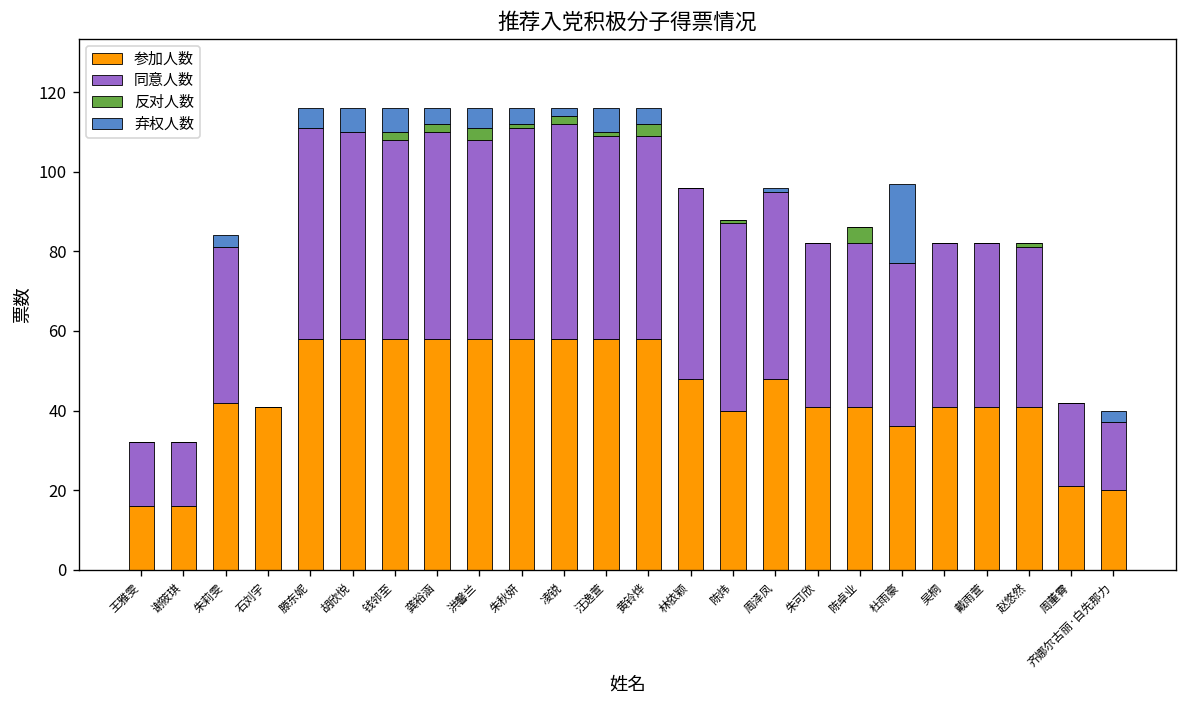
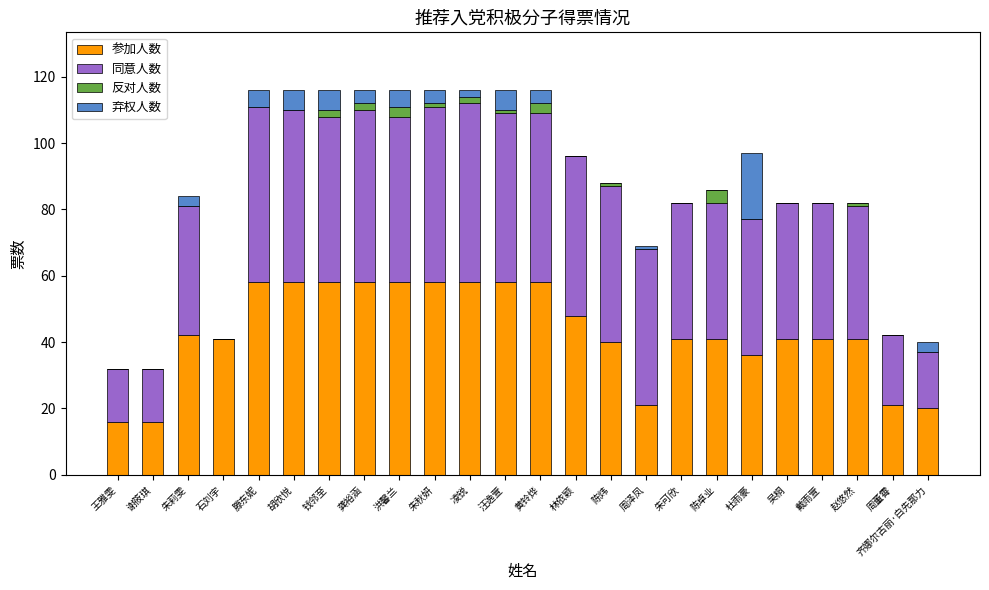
参加人数, 周泽凤: 48 -> 21
